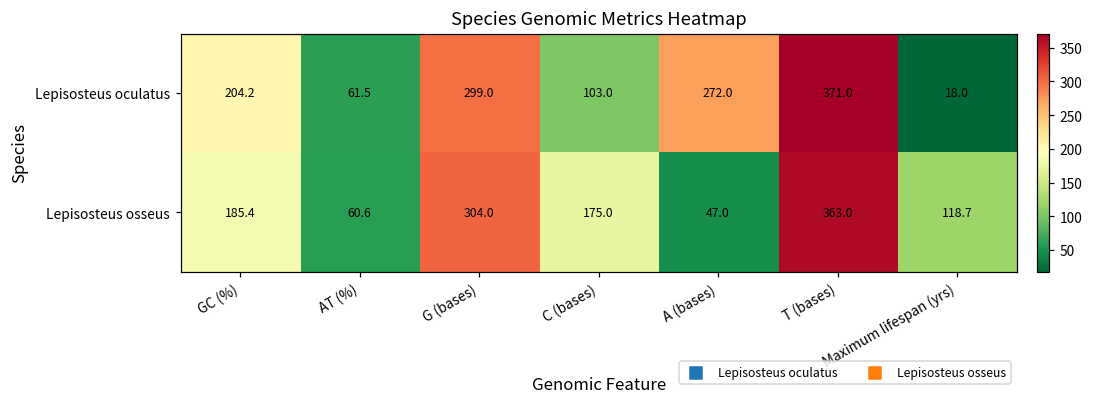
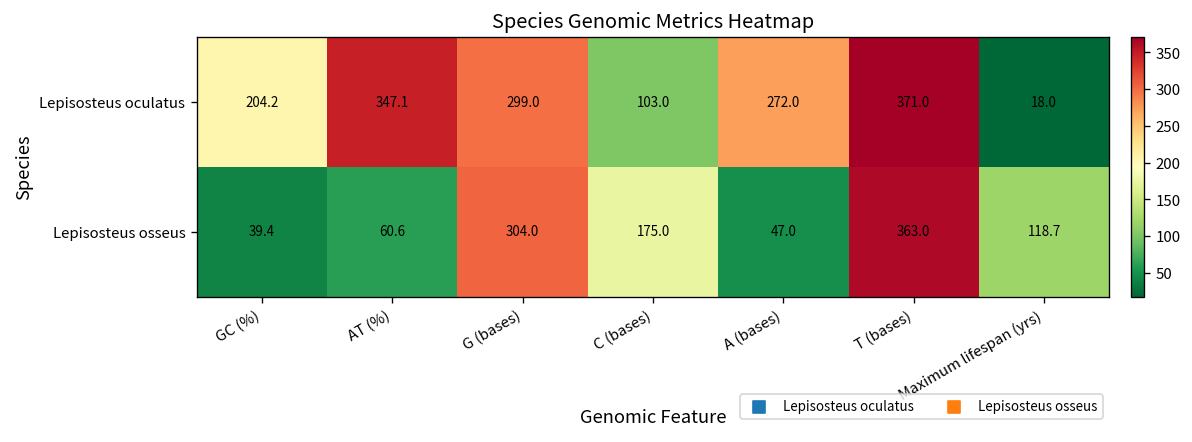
Lepisosteus oculatus, AT (%): 61.5 -> 347.1
Lepisosteus osseus, GC (%): 185.4 -> 39.4
